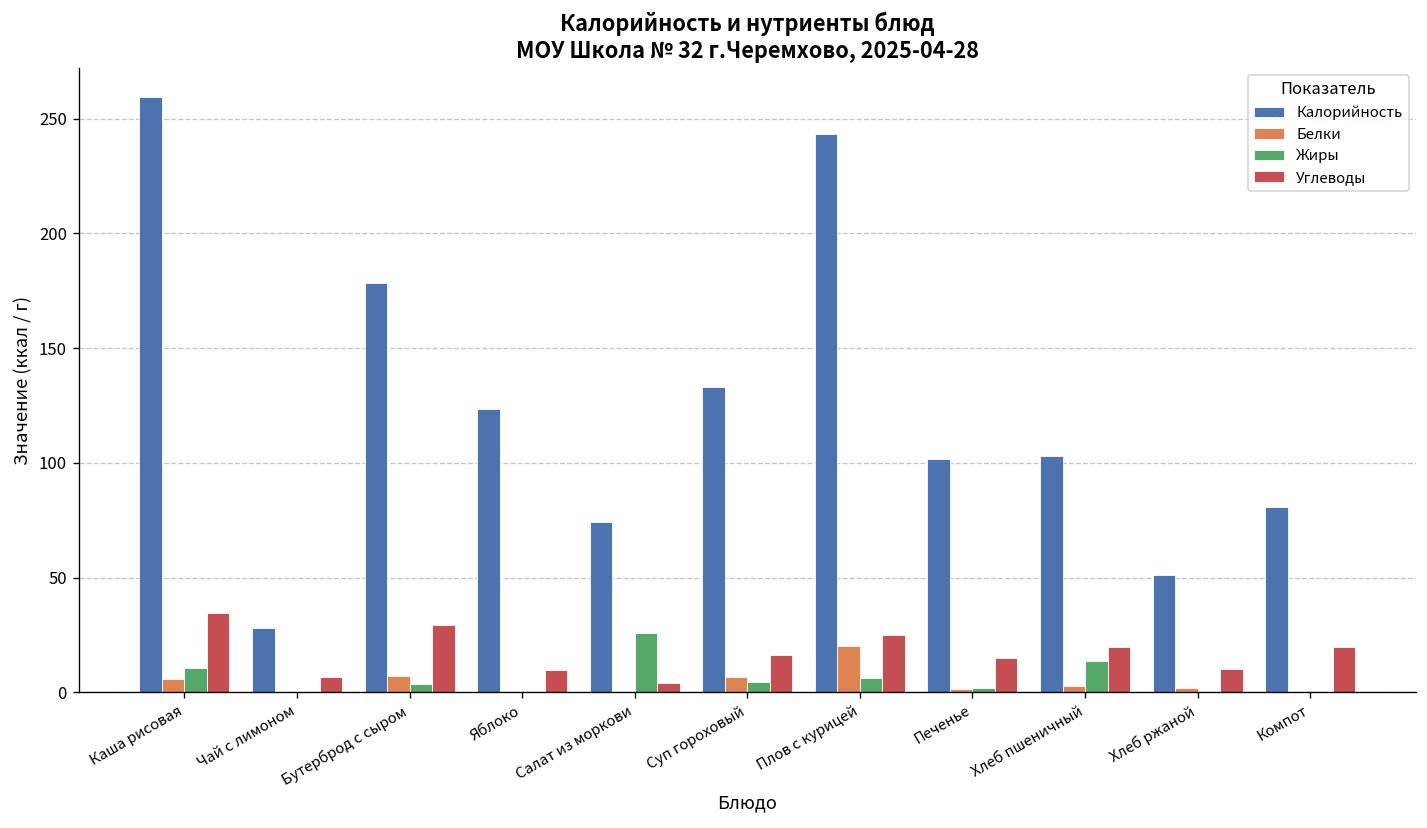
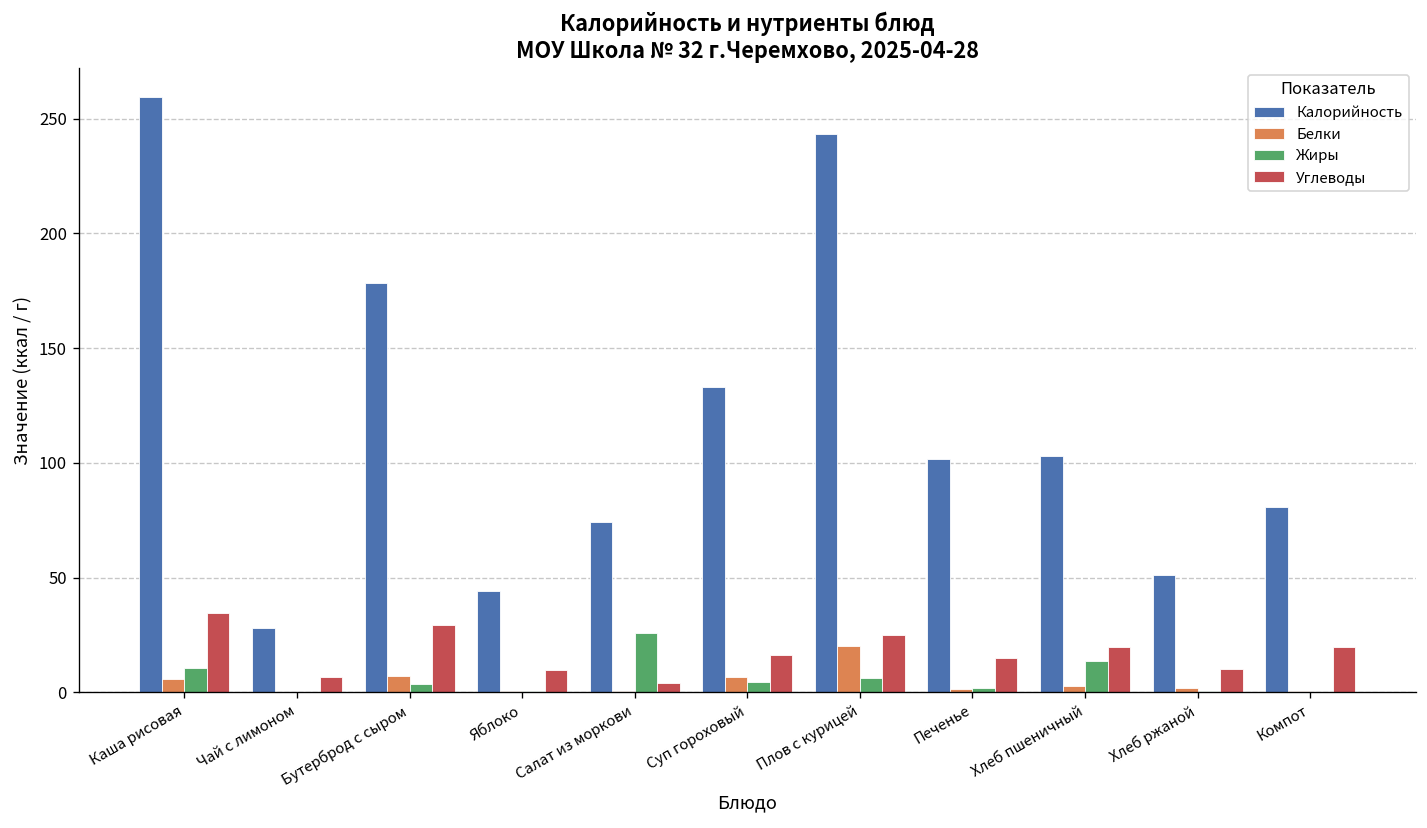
Калорийность, Яблоко: 124 -> 44
